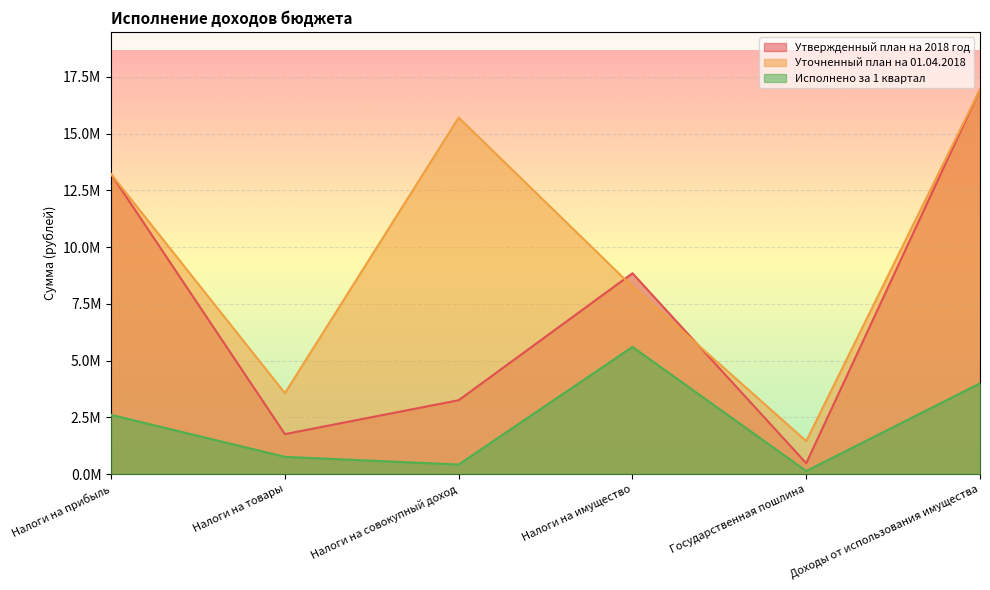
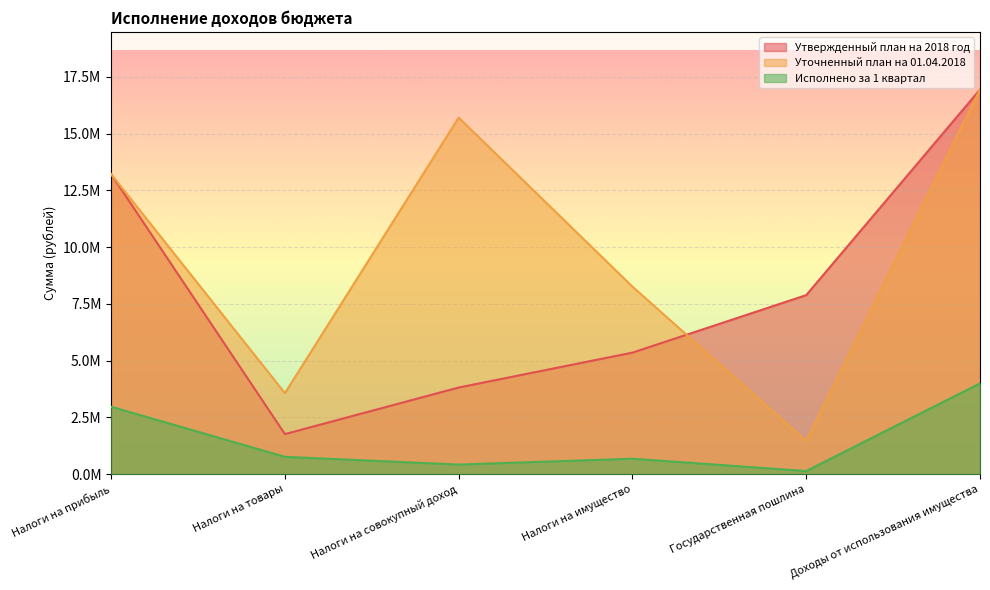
Исполнено за 1 квартал, Налоги на прибыль: 2600000 -> 3000000
Утвержденный план на 2018 год, Налоги на совокупный доход: 3300000 -> 3800000
Утвержденный план на 2018 год, Налоги на имущество: 8800000 -> 5400000
Исполнено за 1 квартал, Налоги на имущество: 5600000 -> 700000
Утвержденный план на 2018 год, Государственная пошлина: 500000 -> 7900000
